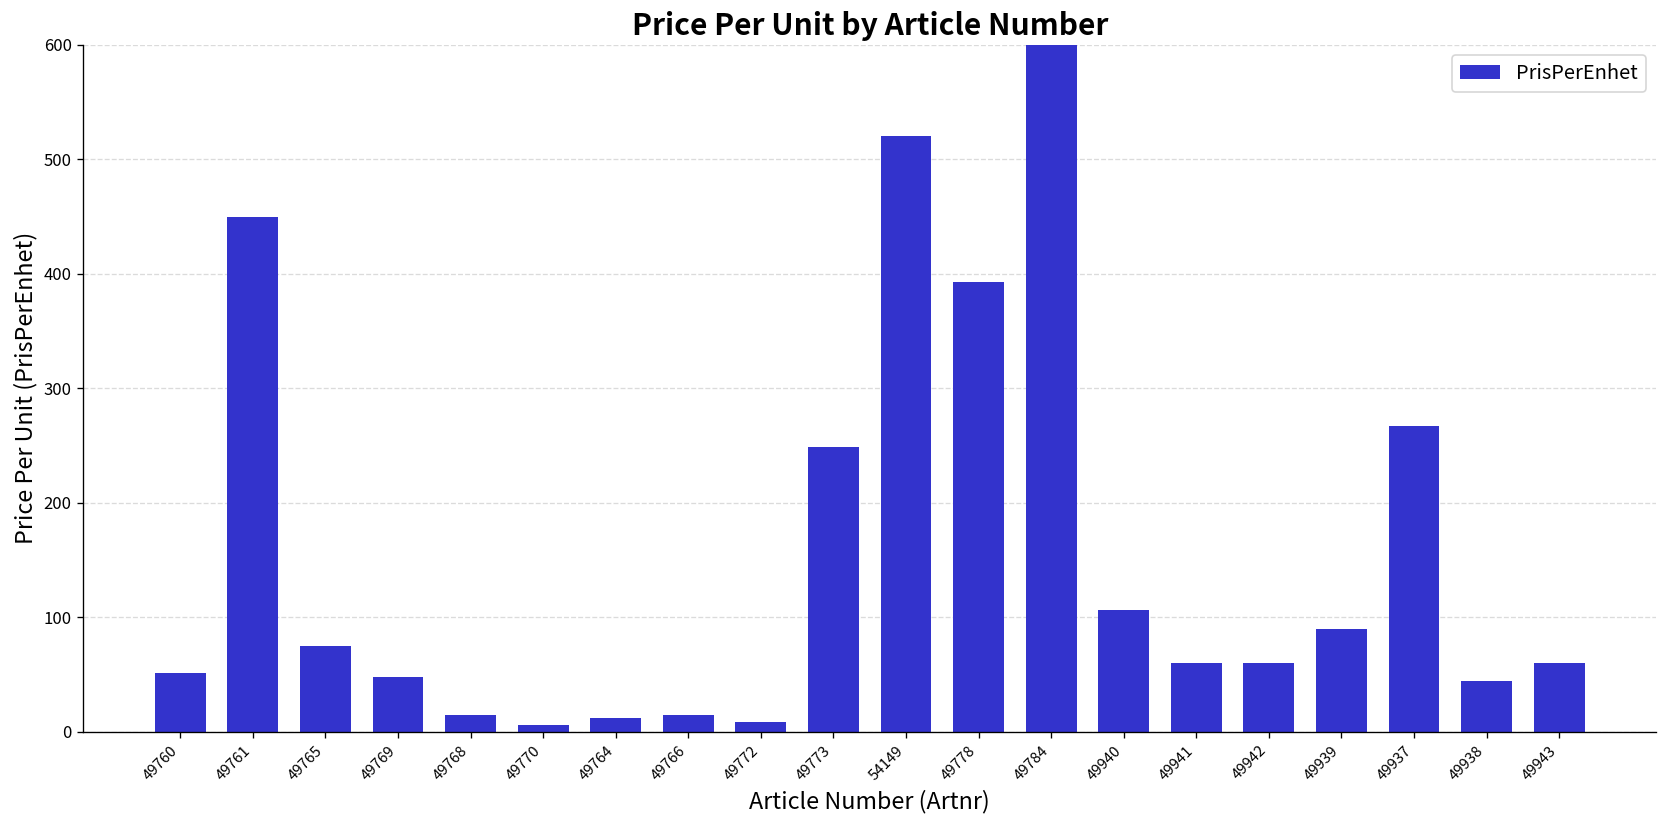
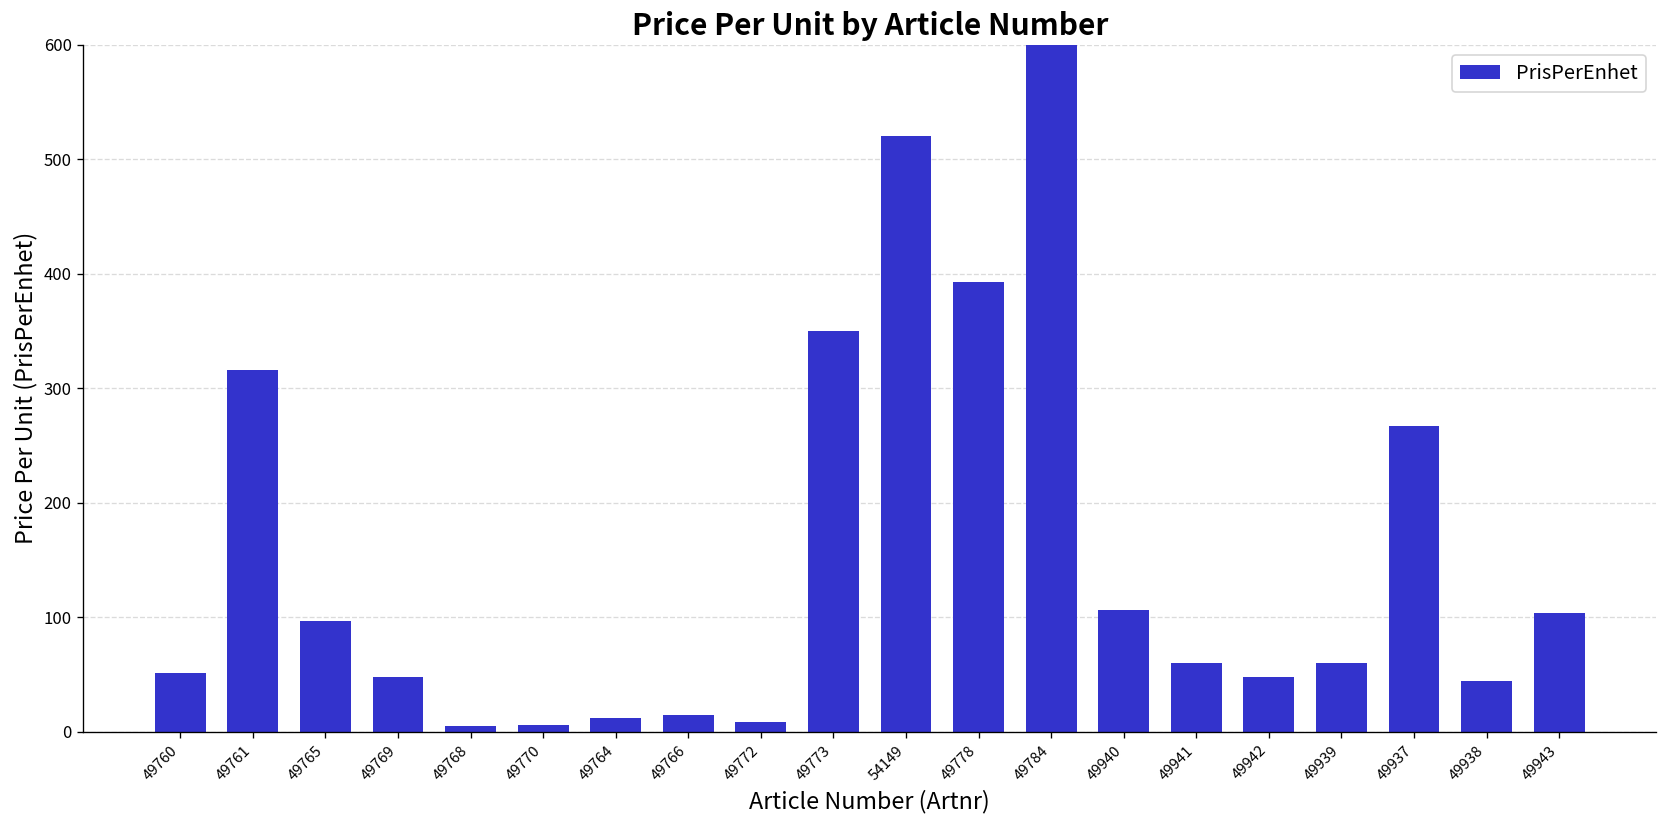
49761: 450 -> 320
49765: 80 -> 100
49768: 15 -> 5
49773: 250 -> 350
49942: 60 -> 50
49939: 90 -> 60
49943: 60 -> 100
